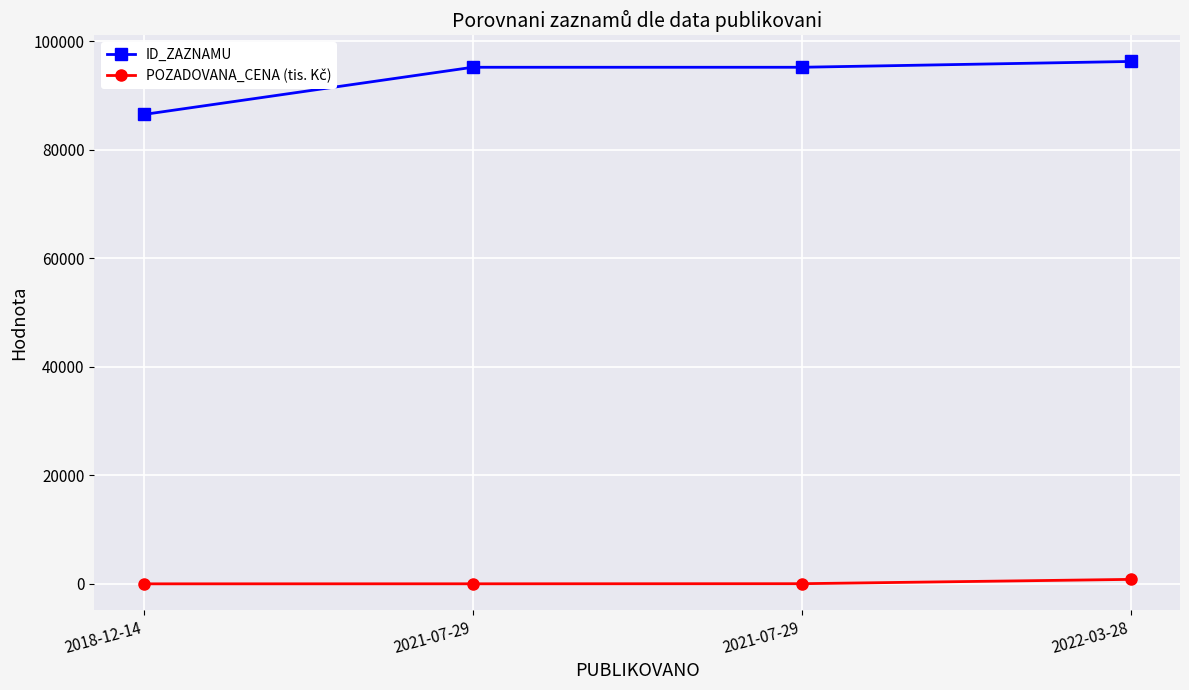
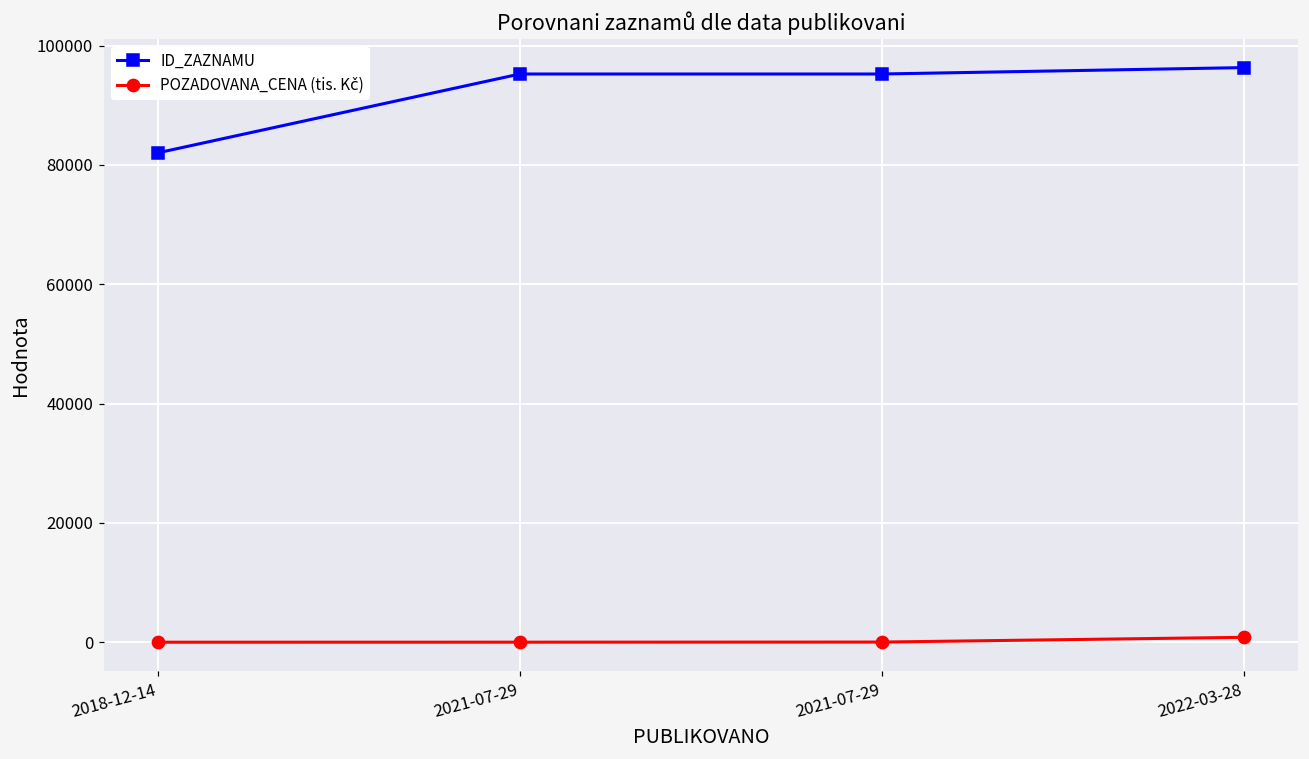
ID_ZAZNAMU, 2018-12-14: 87000 -> 82000
